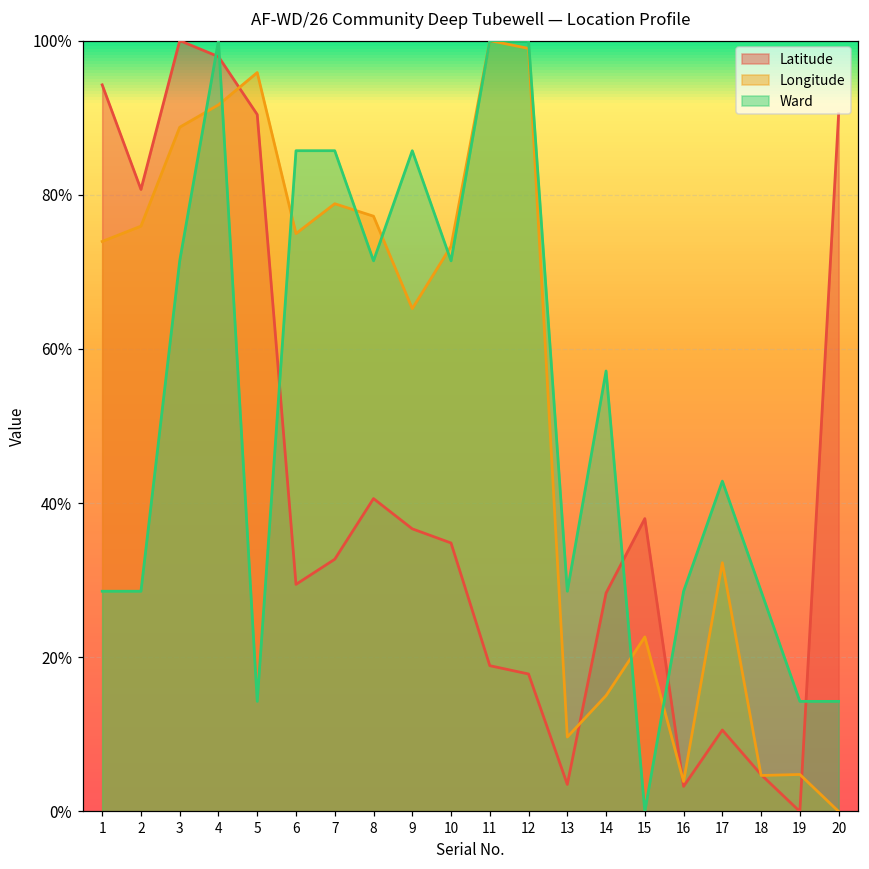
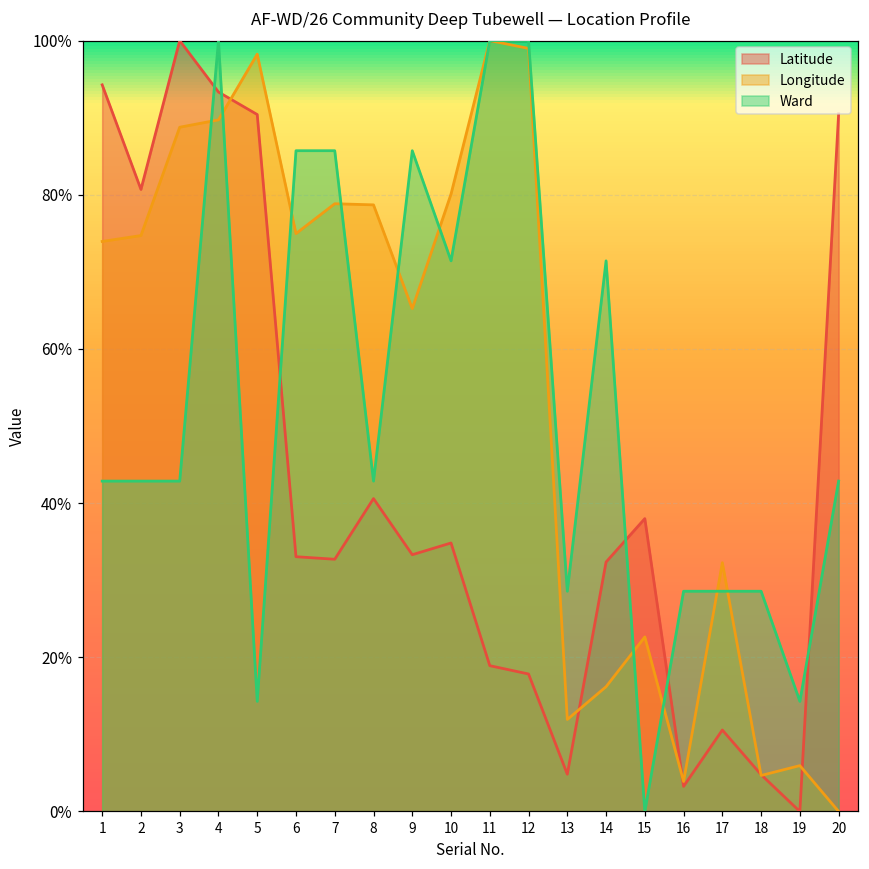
Ward, 1: 29% -> 43%
Longitude, 2: 76% -> 75%
Ward, 2: 29% -> 43%
Ward, 3: 71% -> 43%
Latitude, 4: 98% -> 93%
Longitude, 4: 92% -> 90%
Longitude, 5: 96% -> 98%
Latitude, 6: 29% -> 33%
Longitude, 8: 77% -> 79%
Ward, 8: 71% -> 43%
Latitude, 9: 37% -> 33%
Longitude, 10: 73% -> 80%
Latitude, 13: 4% -> 5%
Longitude, 13: 10% -> 12%
Latitude, 14: 28% -> 32%
Longitude, 14: 15% -> 16%
Ward, 14: 57% -> 71%
Ward, 17: 43% -> 29%
Longitude, 19: 5% -> 6%
Ward, 20: 14% -> 43%
